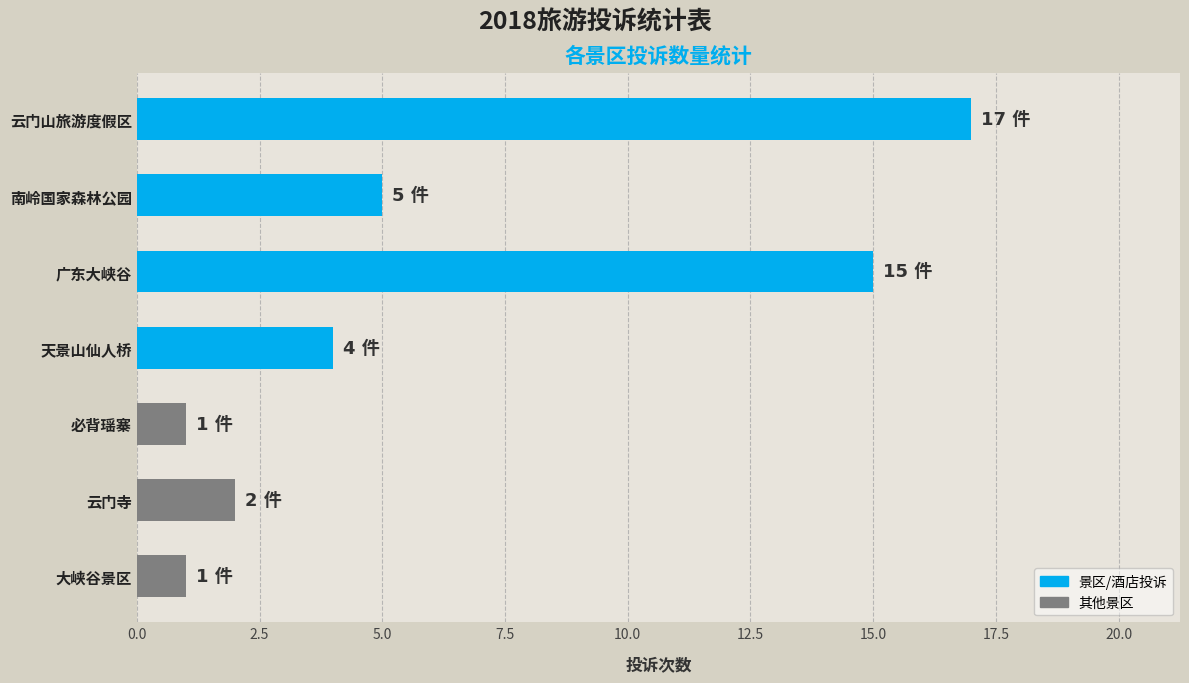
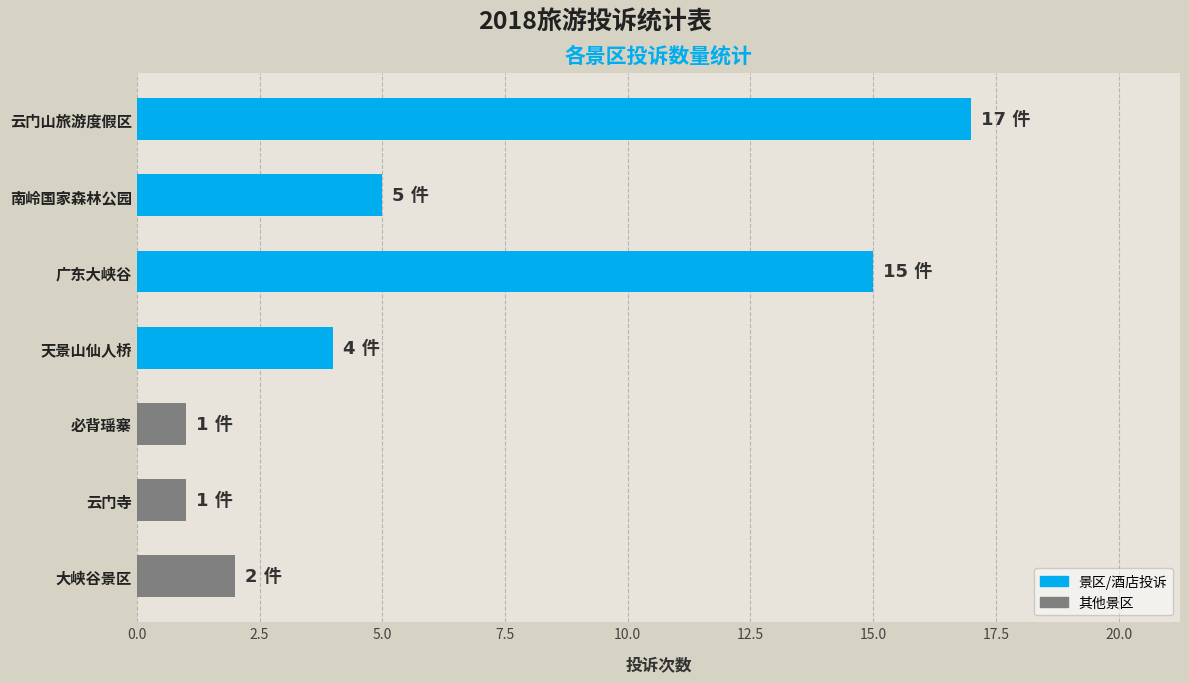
云门寺: 2 -> 1
大峡谷景区: 1 -> 2
